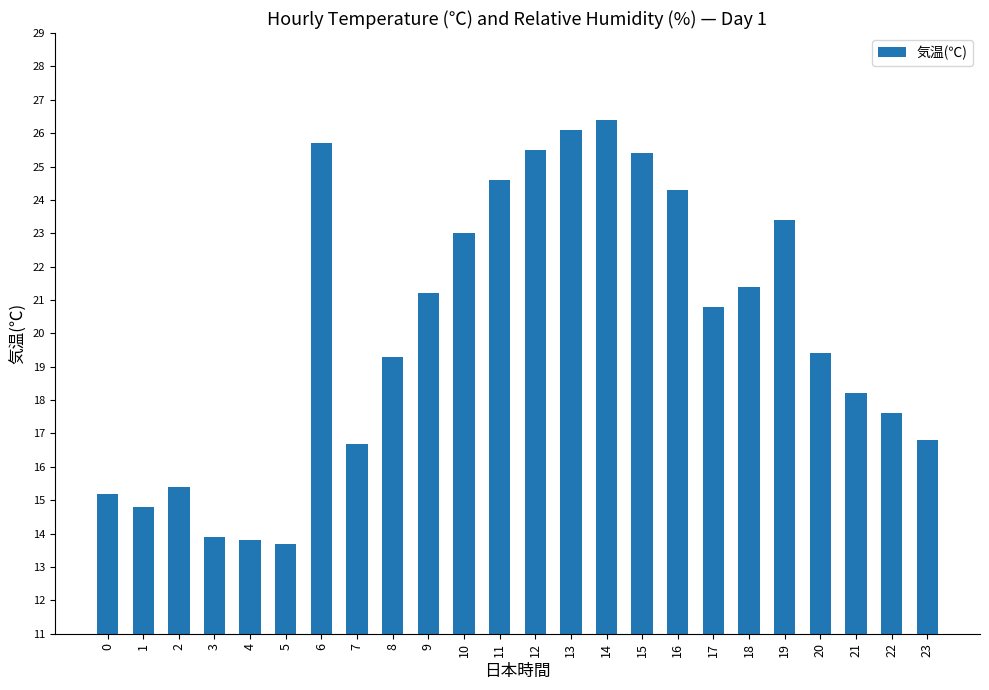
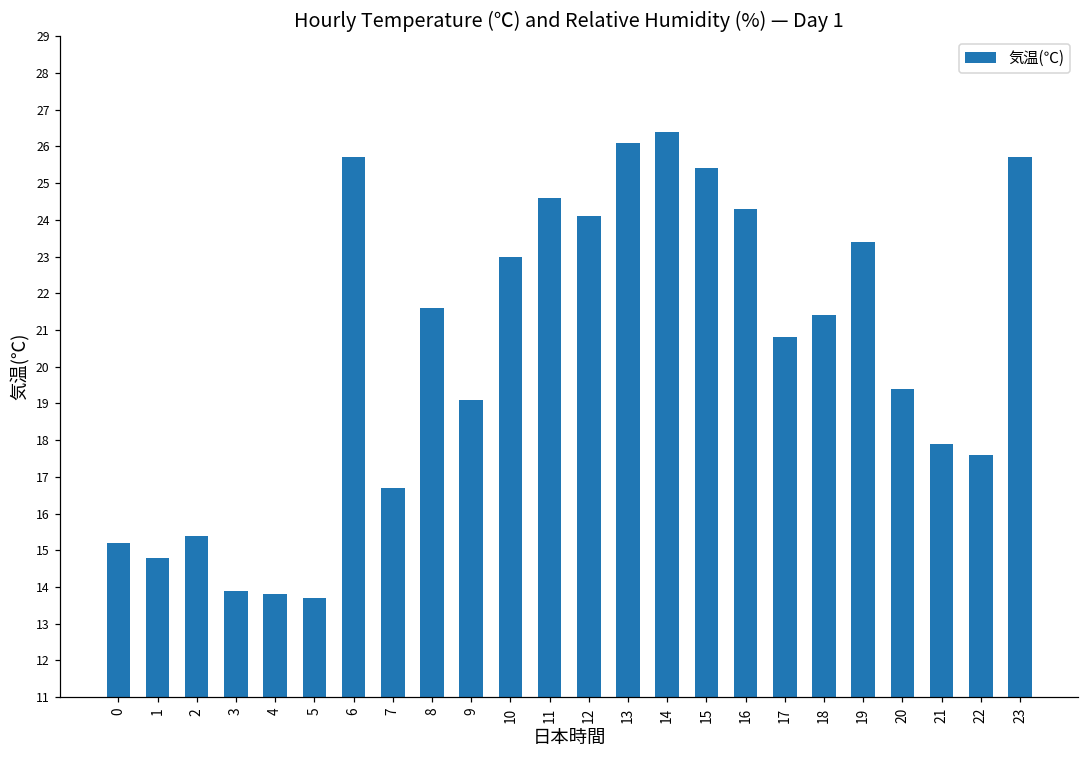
8: 19.3 -> 21.6
9: 21.2 -> 19.1
12: 25.5 -> 24.1
21: 18.2 -> 17.9
23: 16.8 -> 25.7
